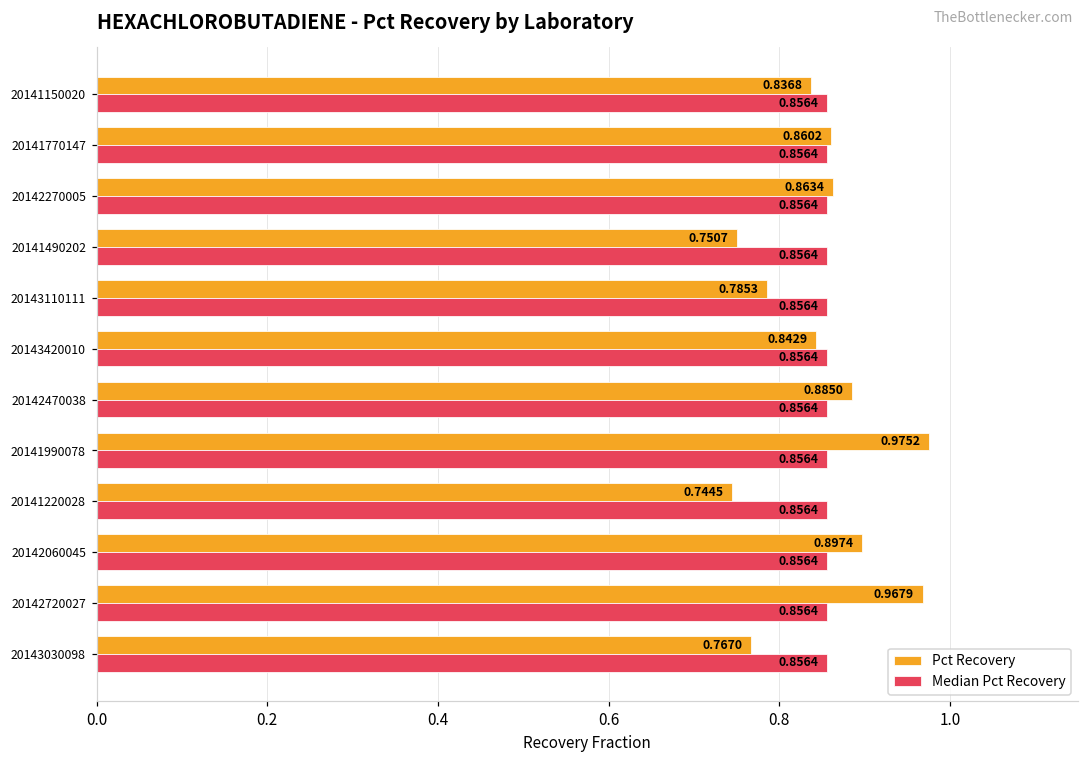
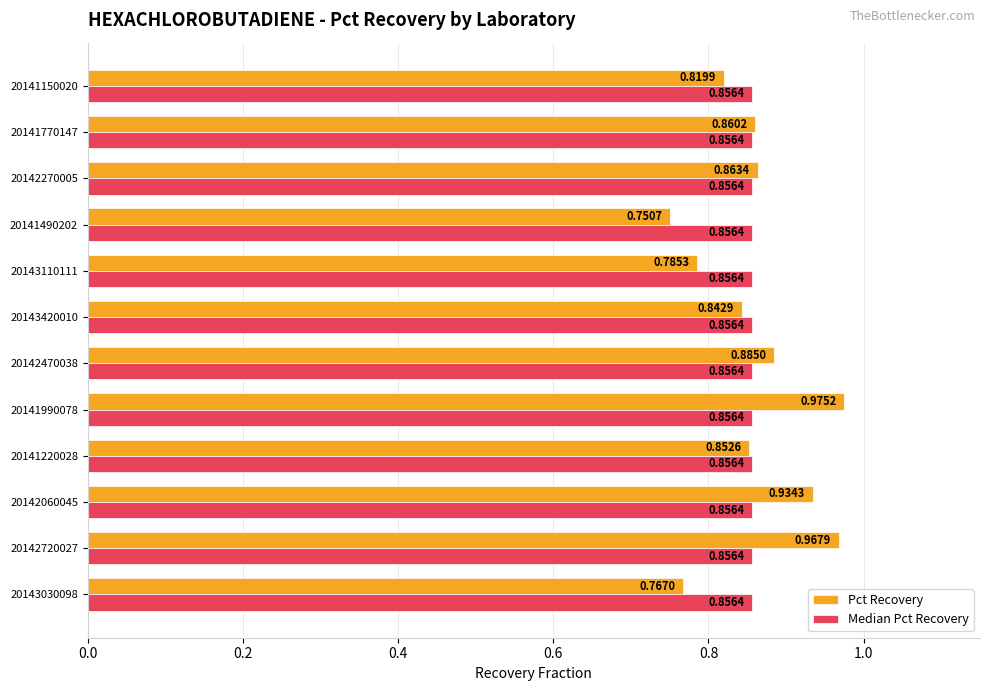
Pct Recovery, 20141150020: 0.8368 -> 0.8199
Pct Recovery, 20141220028: 0.7445 -> 0.8526
Pct Recovery, 20142060045: 0.8974 -> 0.9343
